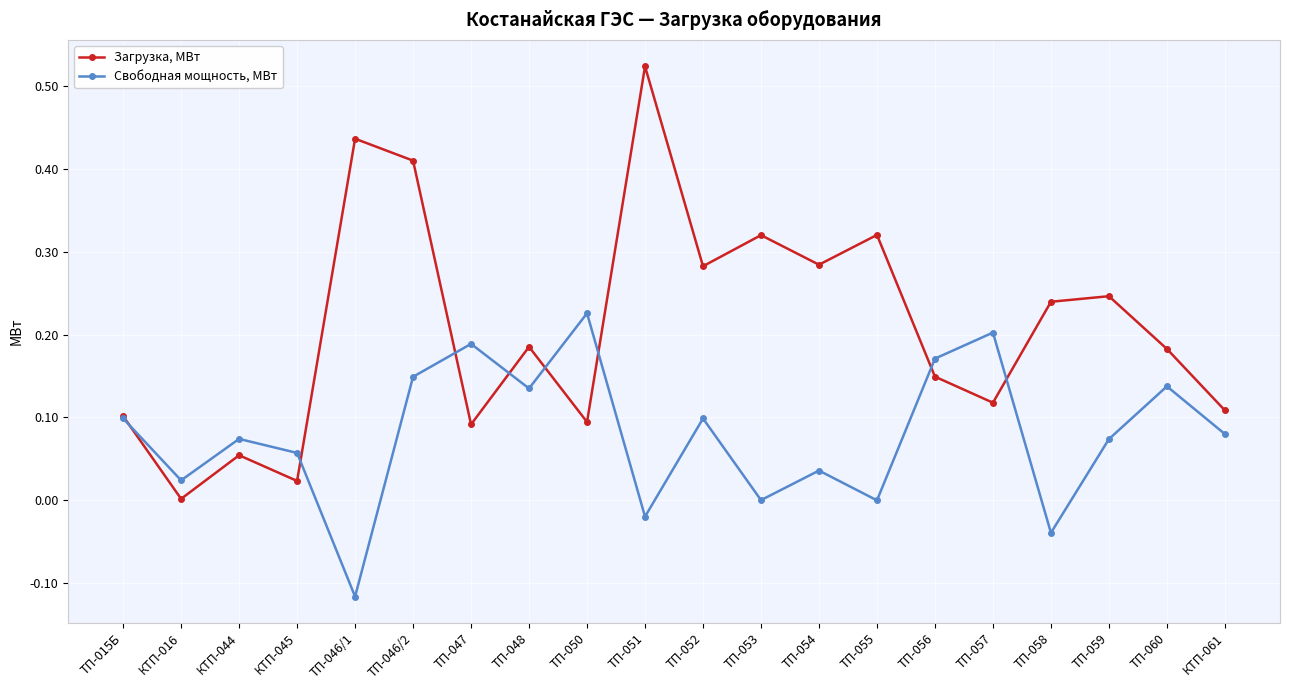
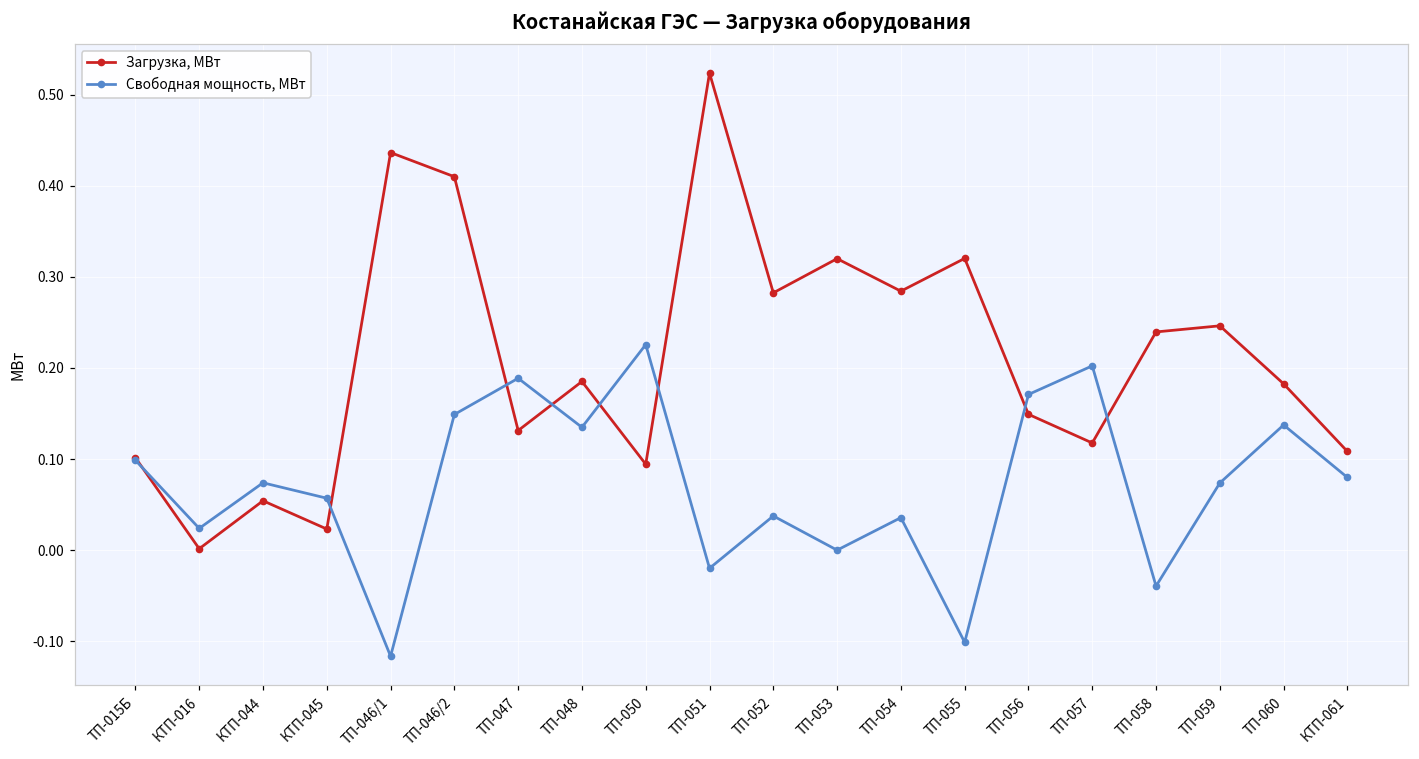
Загрузка, МВт, ТП-047: 0.09 -> 0.13
Свободная мощность, МВт, ТП-052: 0.10 -> 0.04
Свободная мощность, МВт, ТП-055: 0.00 -> -0.10
